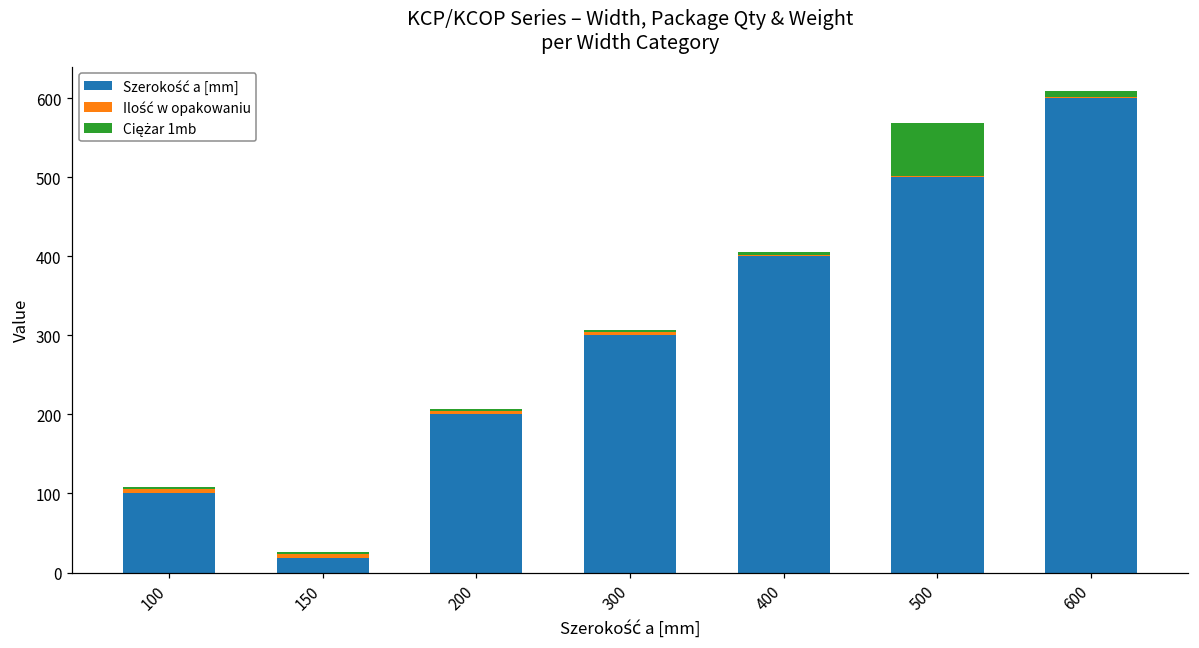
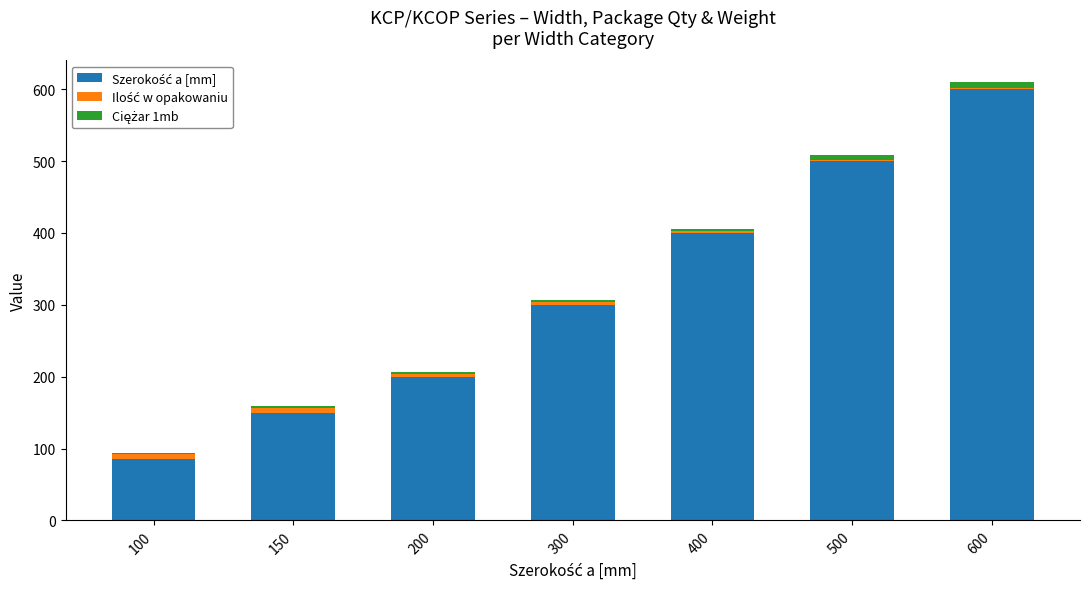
Szerokość a [mm], 100: 100 -> 90
Szerokość a [mm], 150: 20 -> 150
Ciężar 1mb, 500: 70 -> 10
